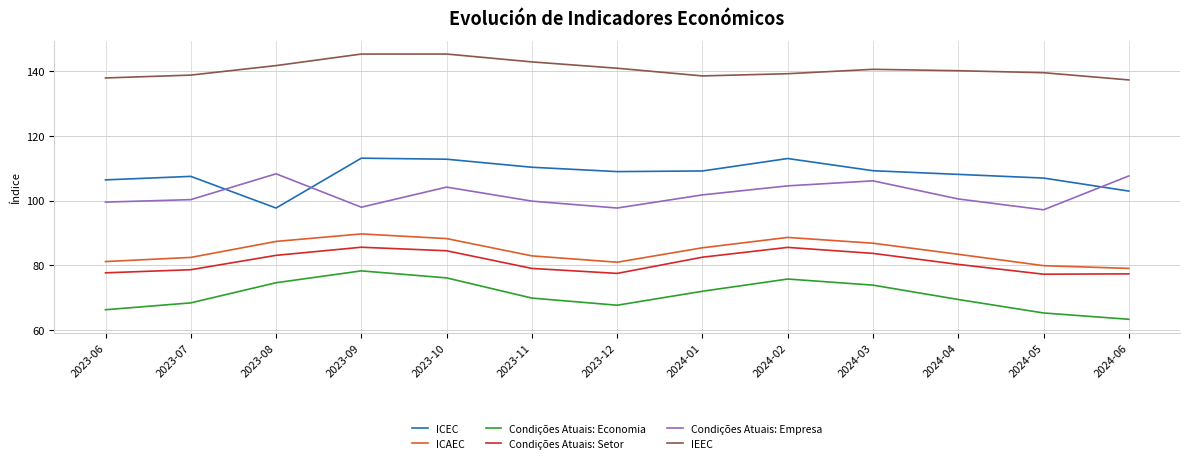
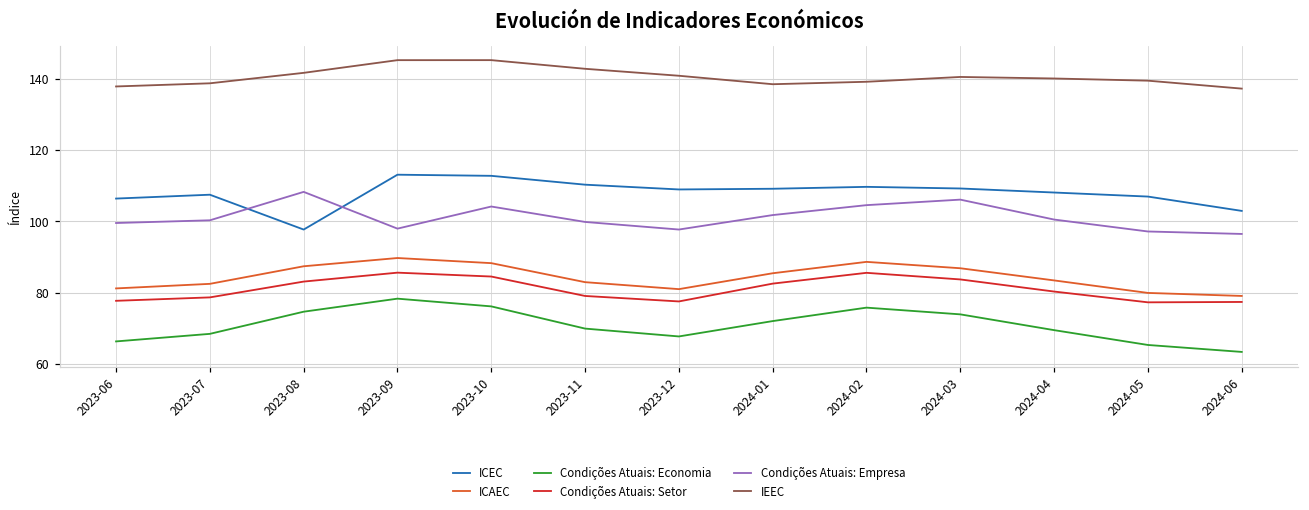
ICEC, 2024-02: 113 -> 110
Condições Atuais: Empresa, 2024-06: 108 -> 96
